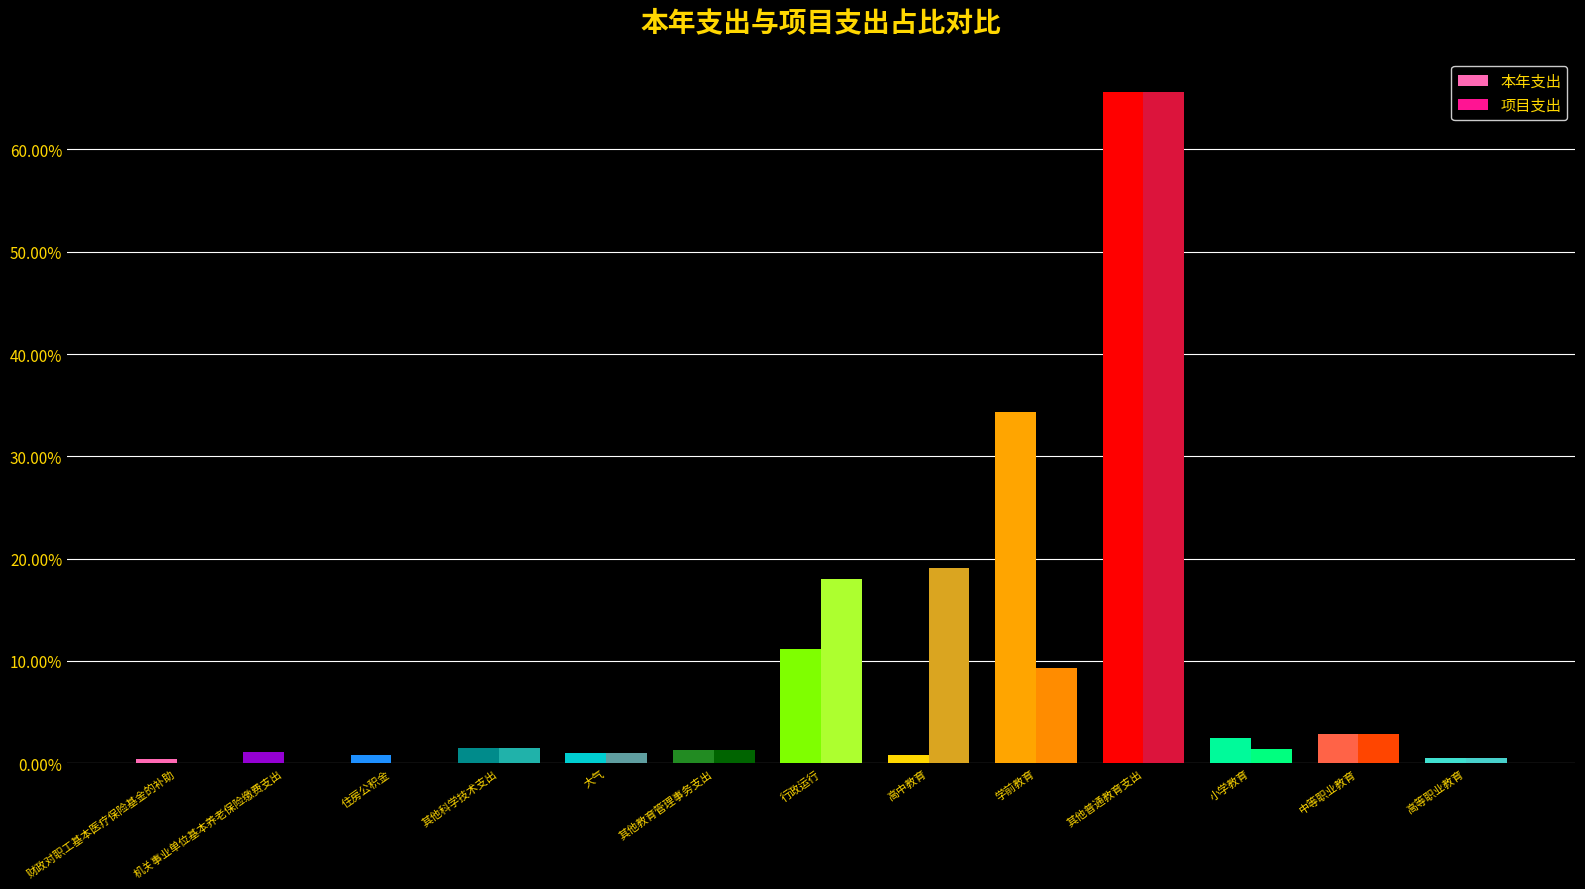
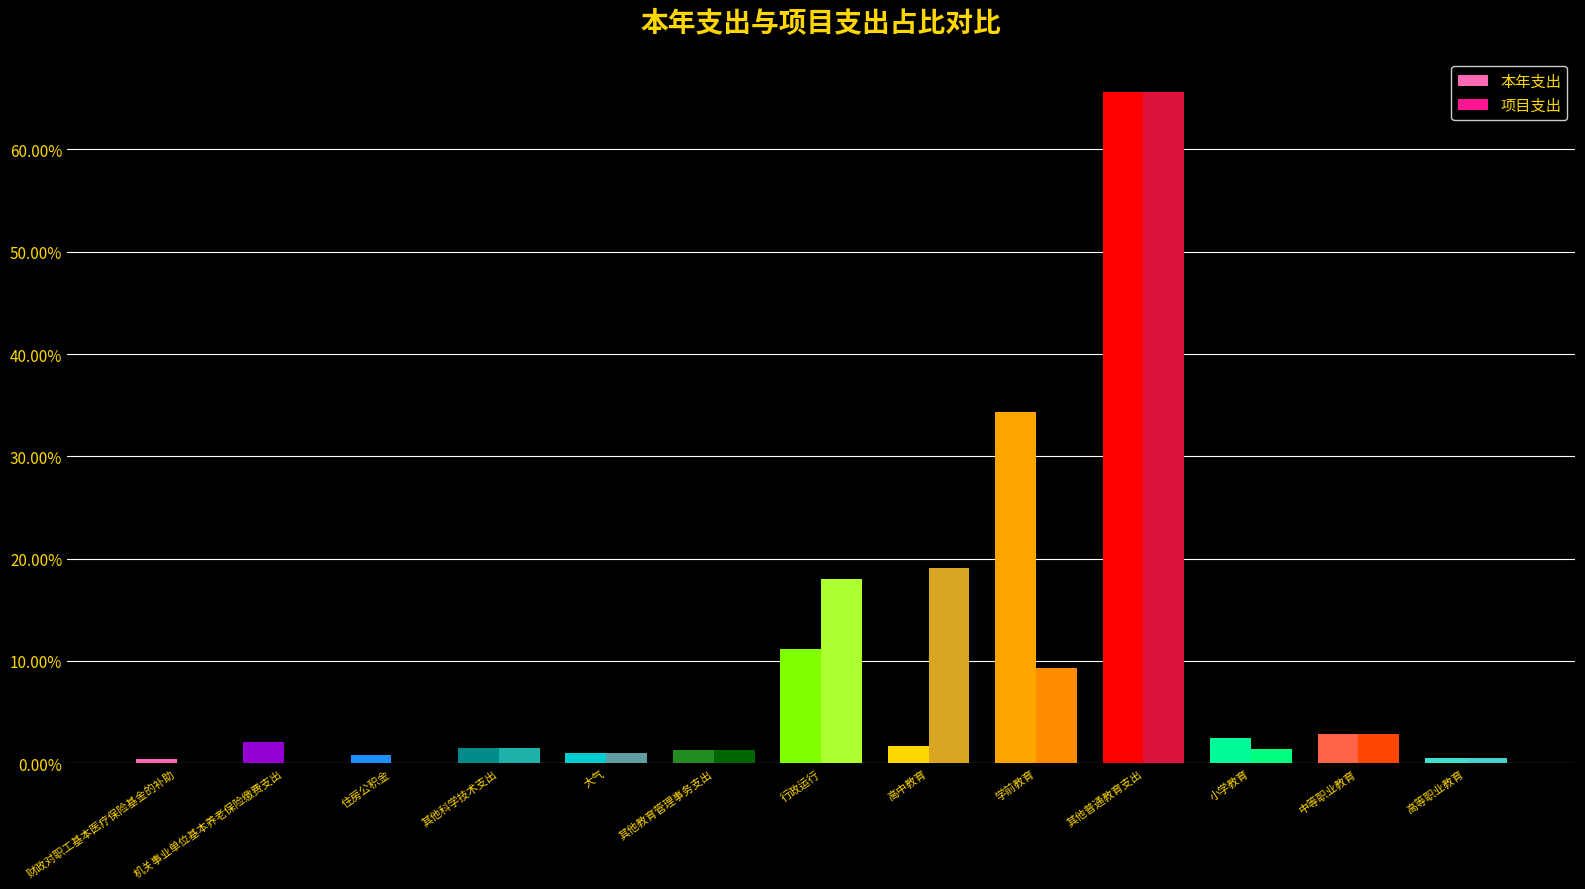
本年支出, 机关事业单位基本养老保险缴费支出: 1.1% -> 2.0%
本年支出, 高中教育: 0.8% -> 1.6%
